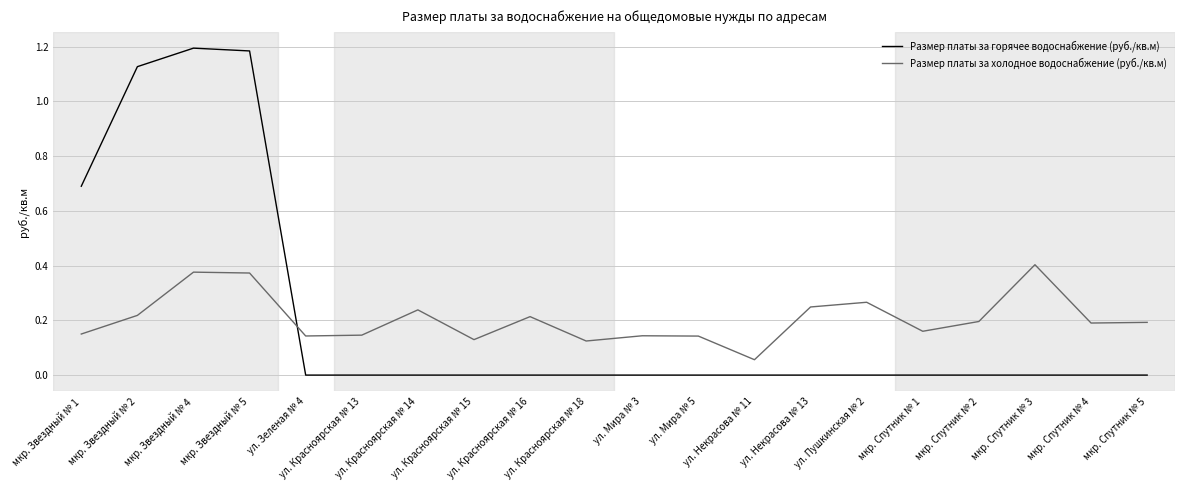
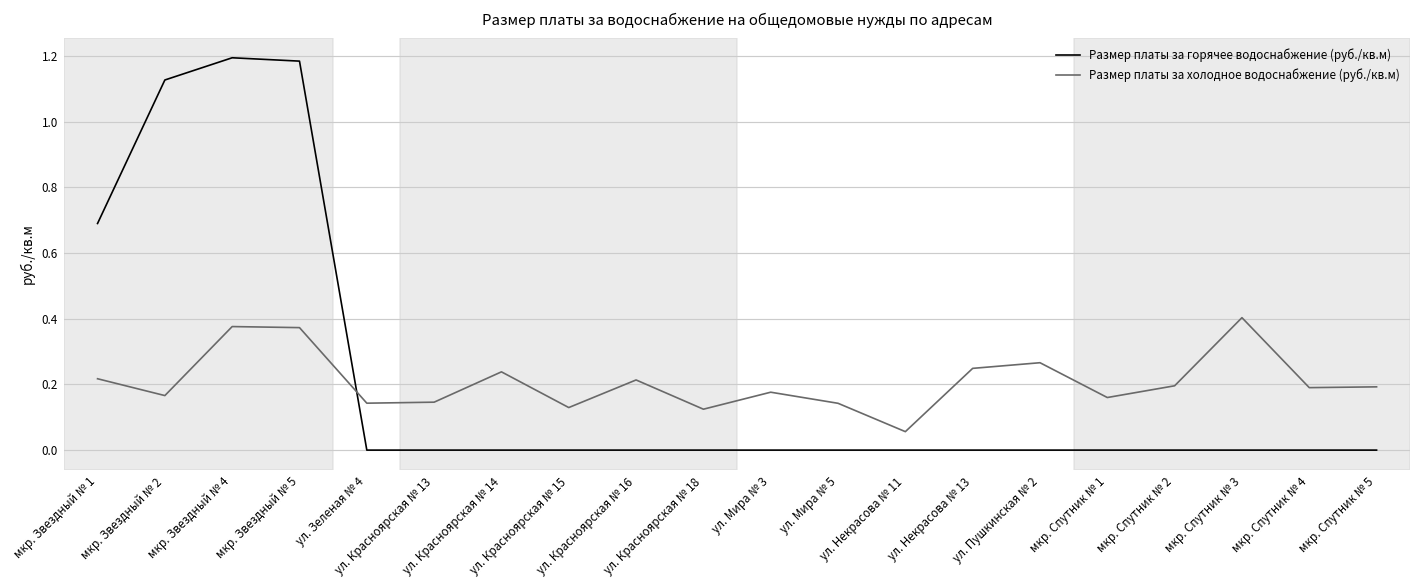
Размер платы за холодное водоснабжение (руб./кв.м), мкр. Звездный № 1: 0.15 -> 0.22
Размер платы за холодное водоснабжение (руб./кв.м), мкр. Звездный № 2: 0.22 -> 0.17
Размер платы за холодное водоснабжение (руб./кв.м), ул. Мира № 3: 0.14 -> 0.18
